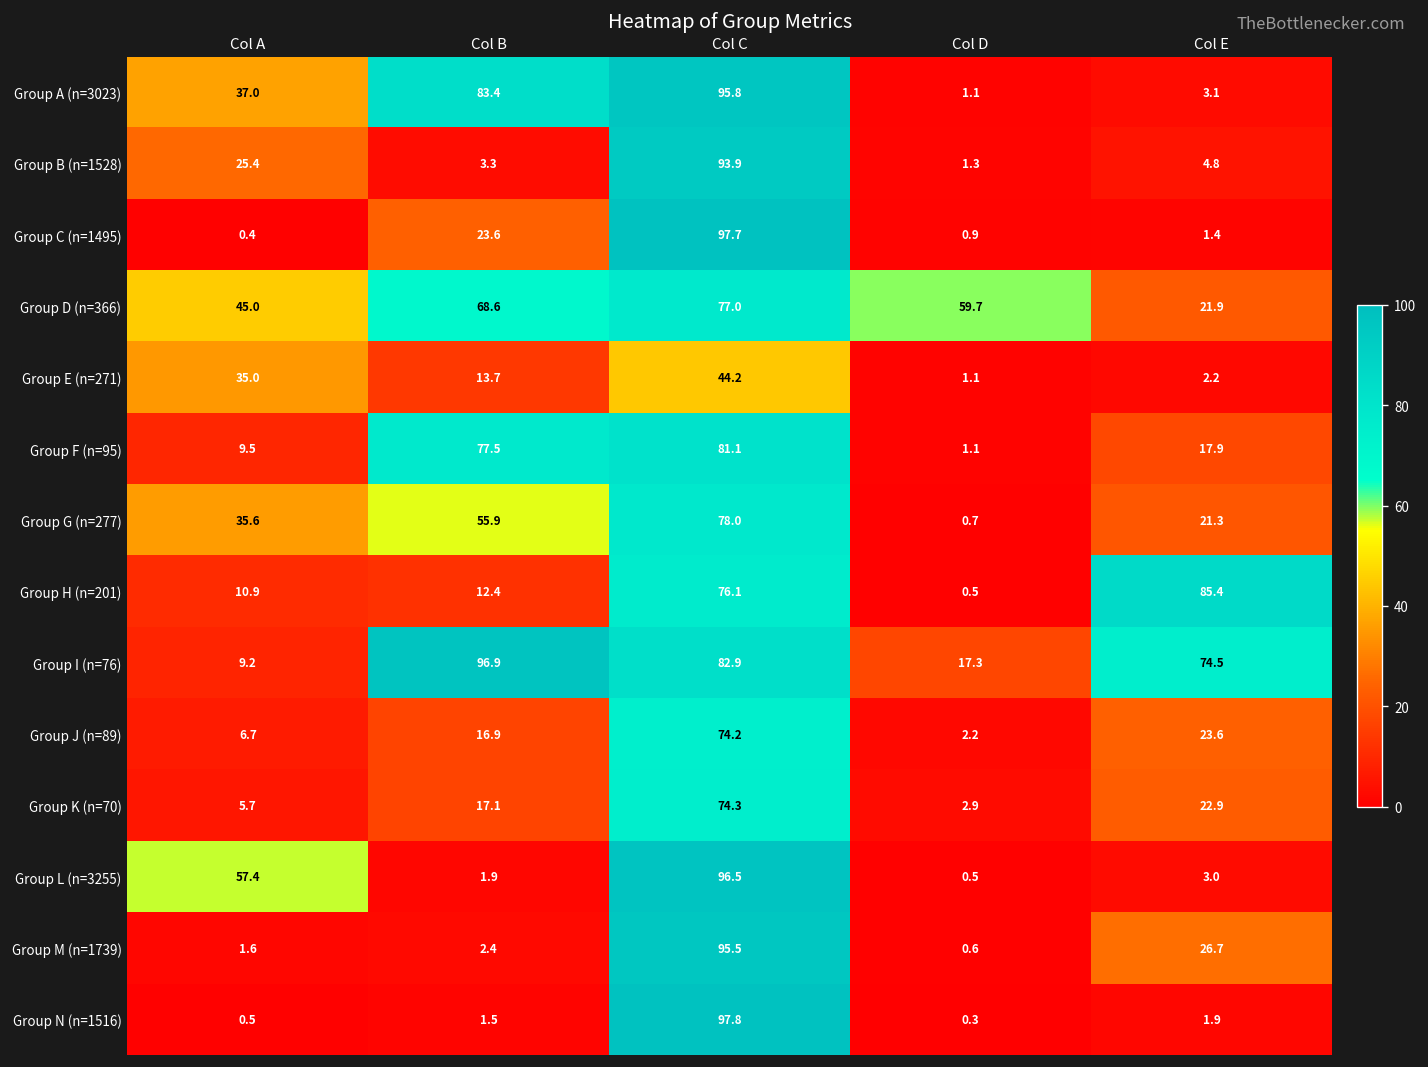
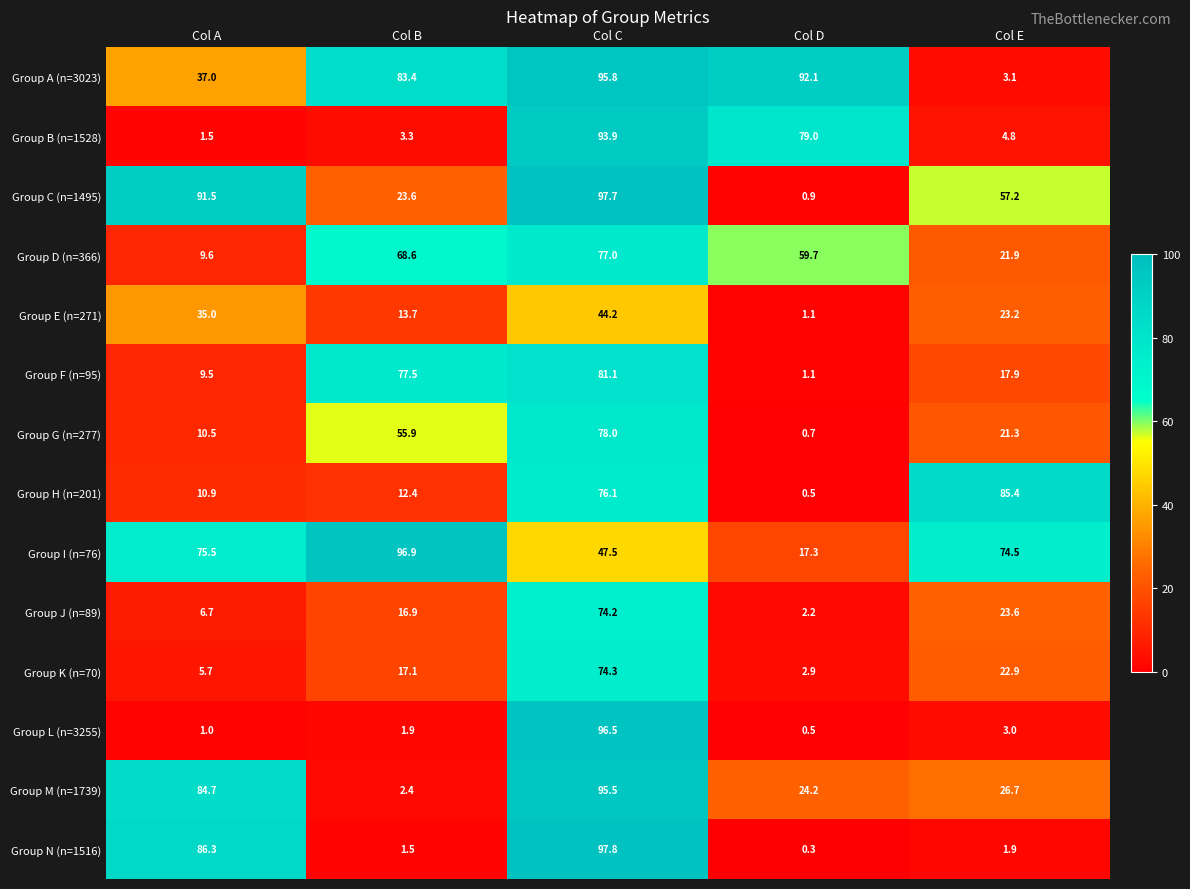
Group A (n=3023), Col D: 1.1 -> 92.1
Group B (n=1528), Col A: 25.4 -> 1.5
Group B (n=1528), Col D: 1.3 -> 79.0
Group C (n=1495), Col A: 0.4 -> 91.5
Group C (n=1495), Col E: 1.4 -> 57.2
Group D (n=366), Col A: 45.0 -> 9.6
Group E (n=271), Col E: 2.2 -> 23.2
Group G (n=277), Col A: 35.6 -> 10.5
Group I (n=76), Col A: 9.2 -> 75.5
Group I (n=76), Col C: 82.9 -> 47.5
Group L (n=3255), Col A: 57.4 -> 1.0
Group M (n=1739), Col A: 1.6 -> 84.7
Group M (n=1739), Col D: 0.6 -> 24.2
Group N (n=1516), Col A: 0.5 -> 86.3
